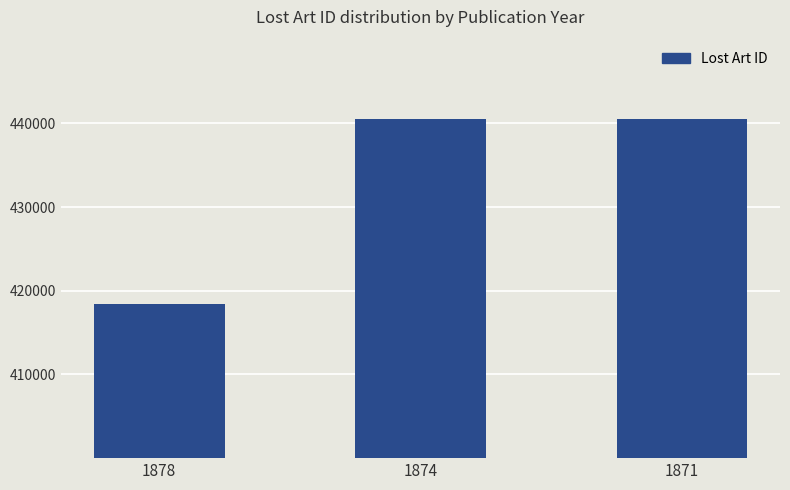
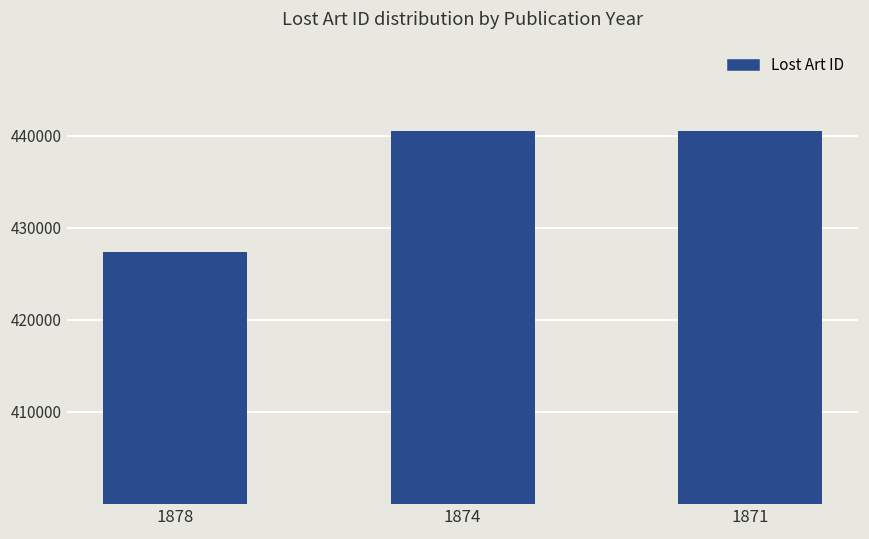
1878: 418000 -> 427000
